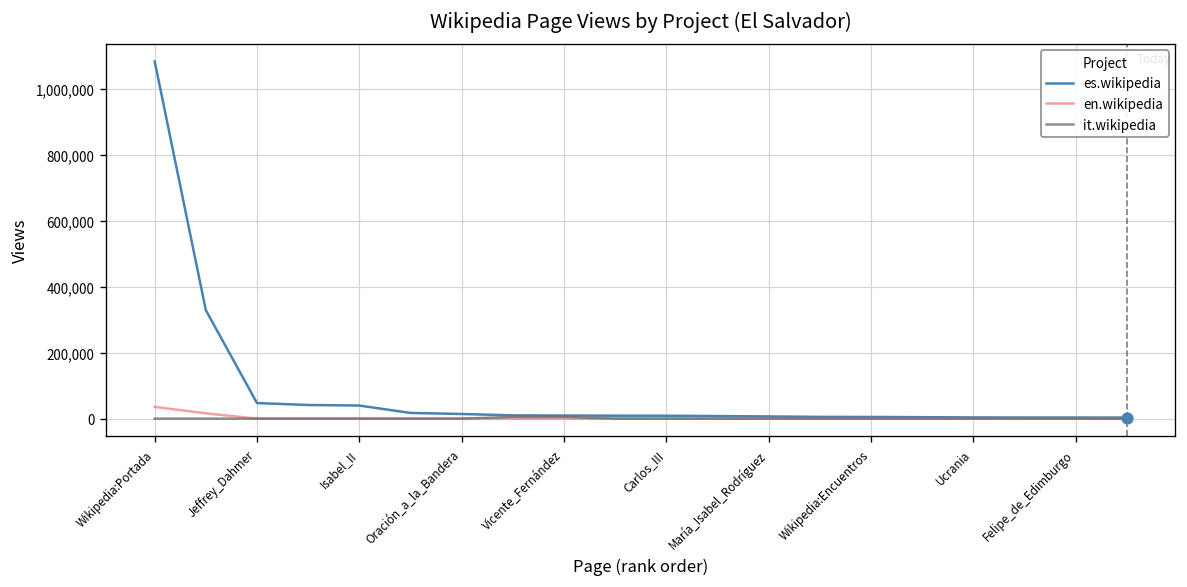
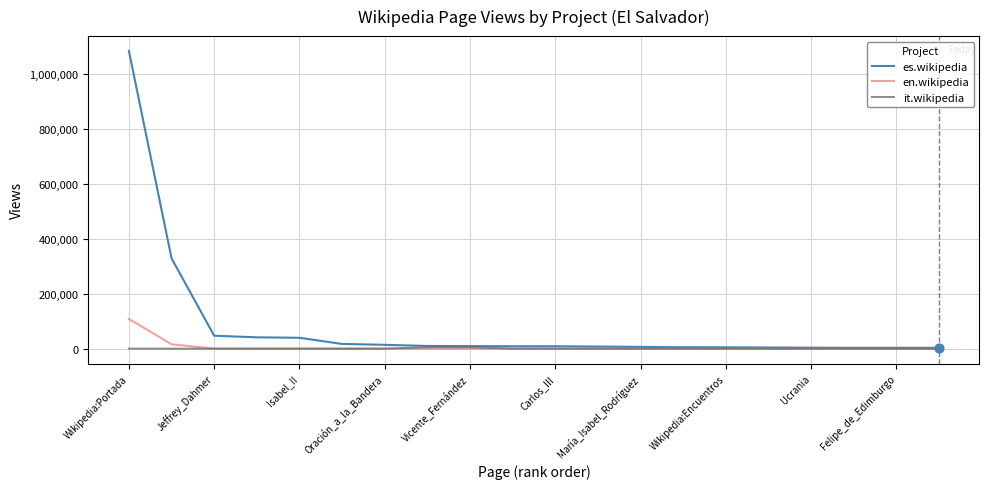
en.wikipedia, Wikipedia:Portada: 40,000 -> 110,000
